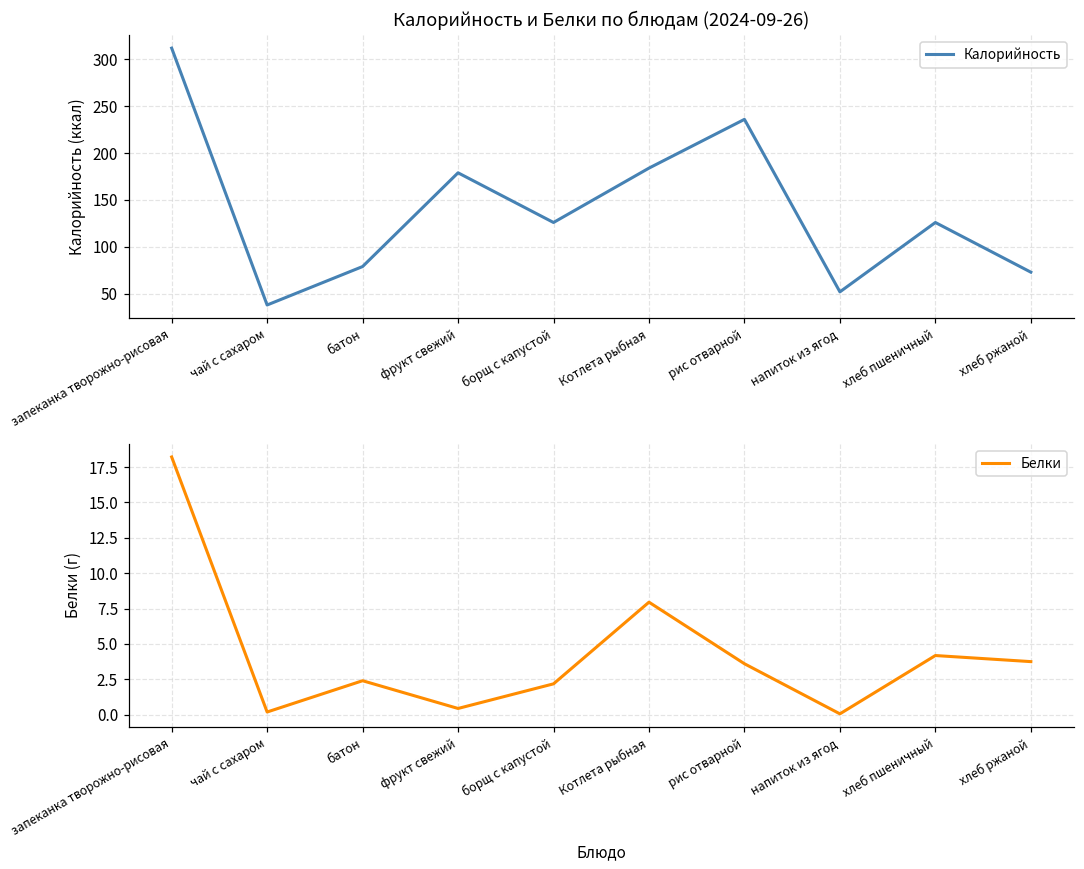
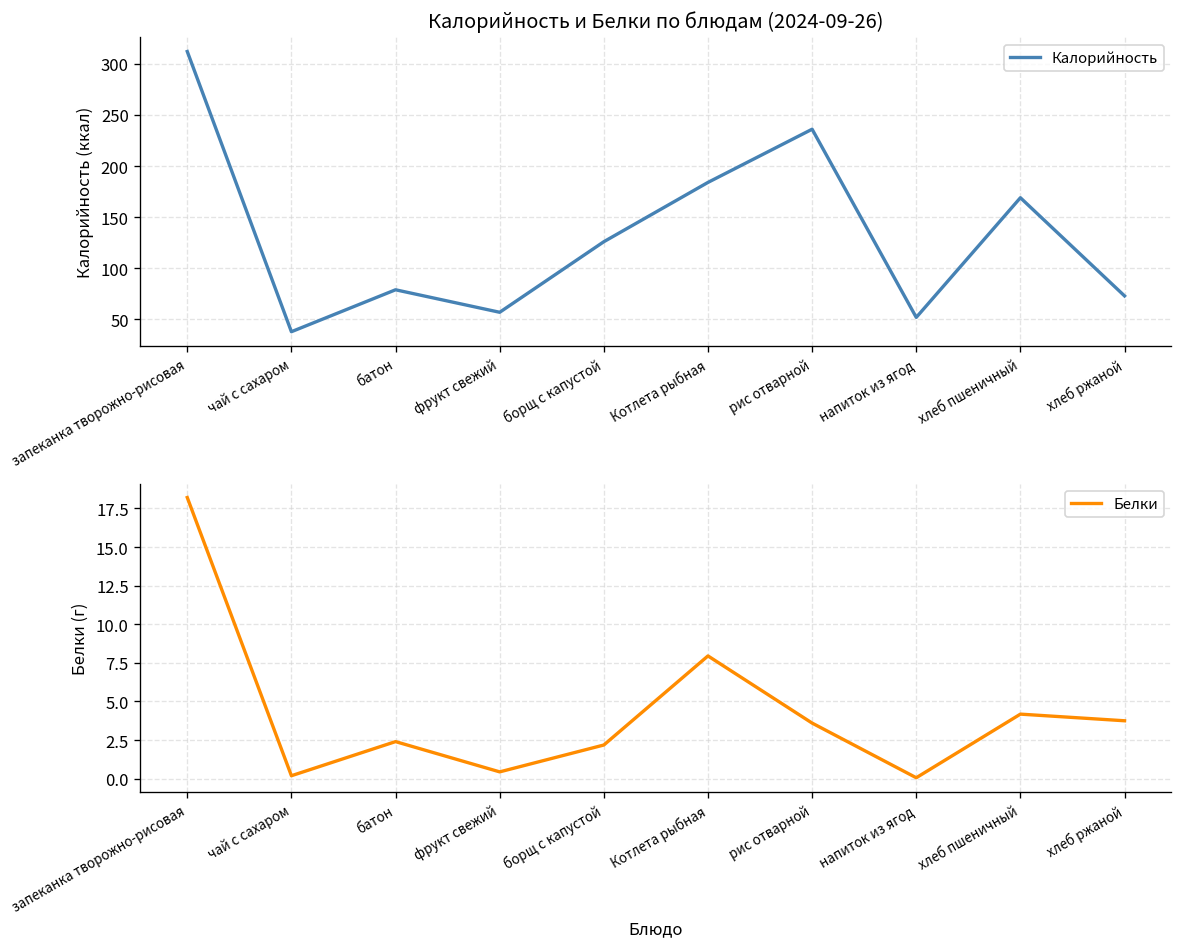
Калорийность и Белки по блюдам (2024-09-26), фрукт свежий: 180 -> 60
Калорийность и Белки по блюдам (2024-09-26), хлеб пшеничный: 130 -> 170
